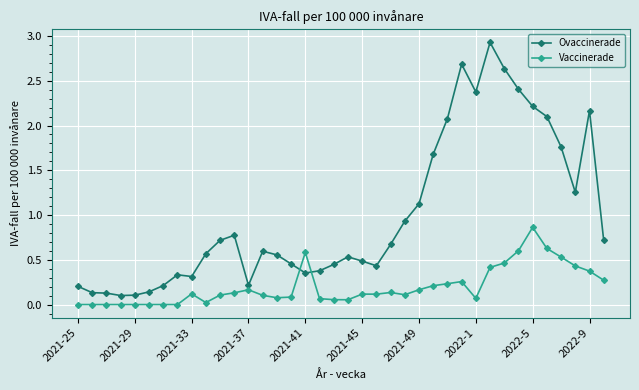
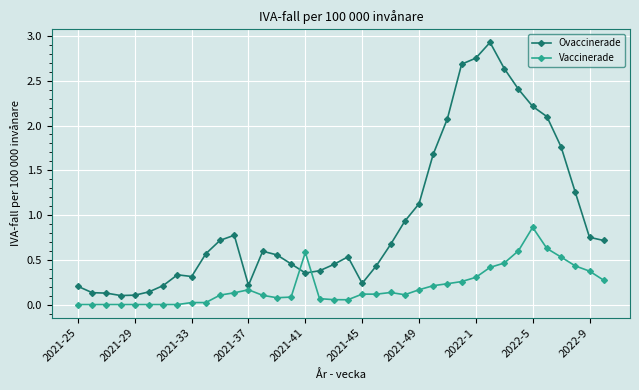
Vaccinerade, 2021-33: 0.1 -> 0.0
Ovaccinerade, 2021-45: 0.5 -> 0.2
Ovaccinerade, 2022-1: 2.4 -> 2.8
Vaccinerade, 2022-1: 0.1 -> 0.3
Ovaccinerade, 2022-9: 2.2 -> 0.8
